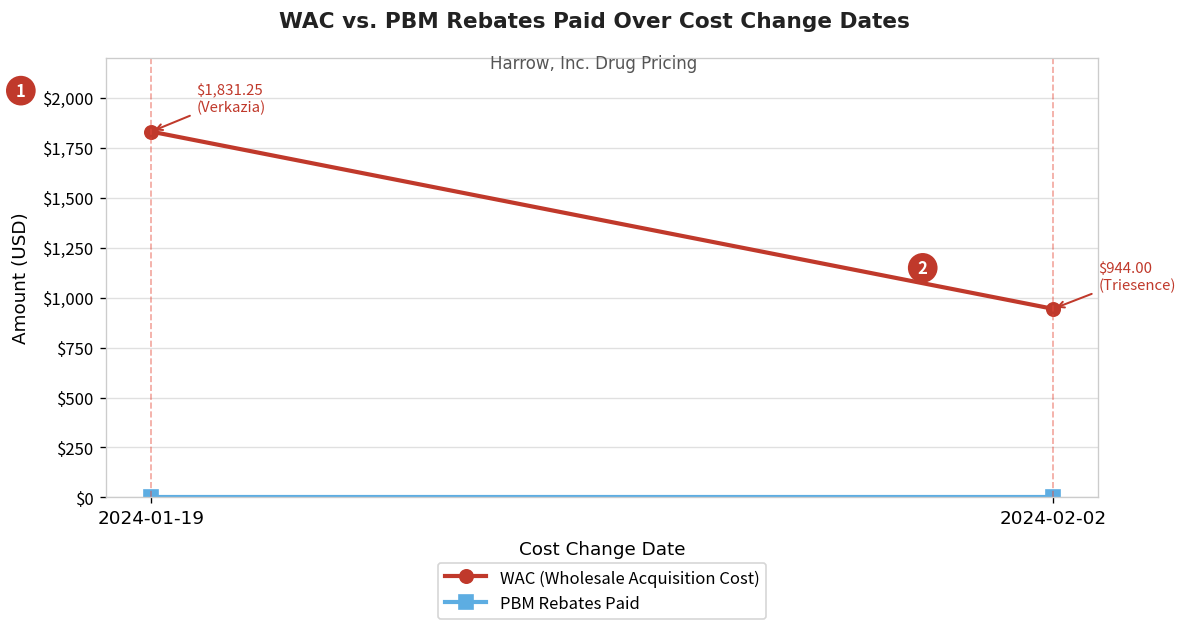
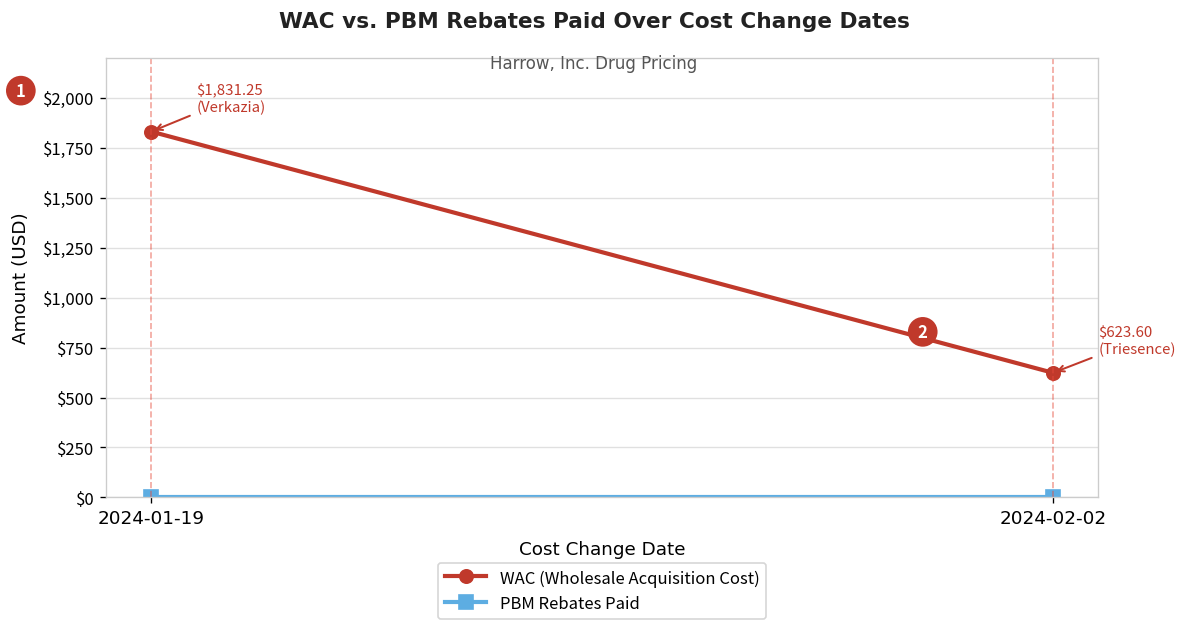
WAC (Wholesale Acquisition Cost), 2024-02-02: $944.00 -> $623.60
